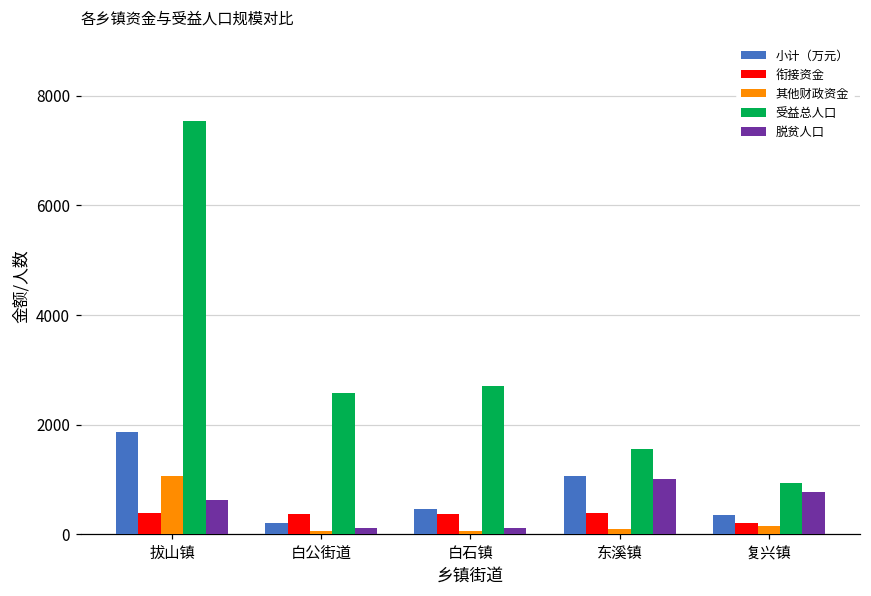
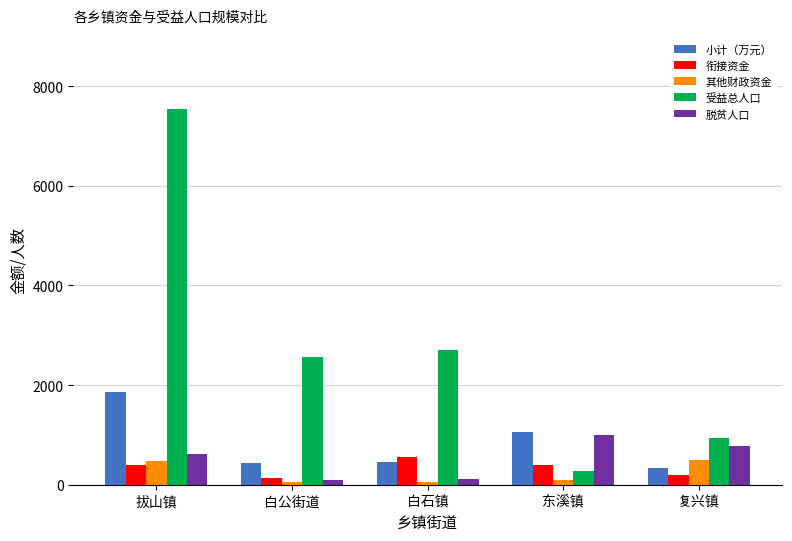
其他财政资金, 拔山镇: 1100 -> 500
小计（万元）, 白公街道: 200 -> 400
衔接资金, 白公街道: 400 -> 100
衔接资金, 白石镇: 400 -> 600
受益总人口, 东溪镇: 1600 -> 300
其他财政资金, 复兴镇: 100 -> 500
